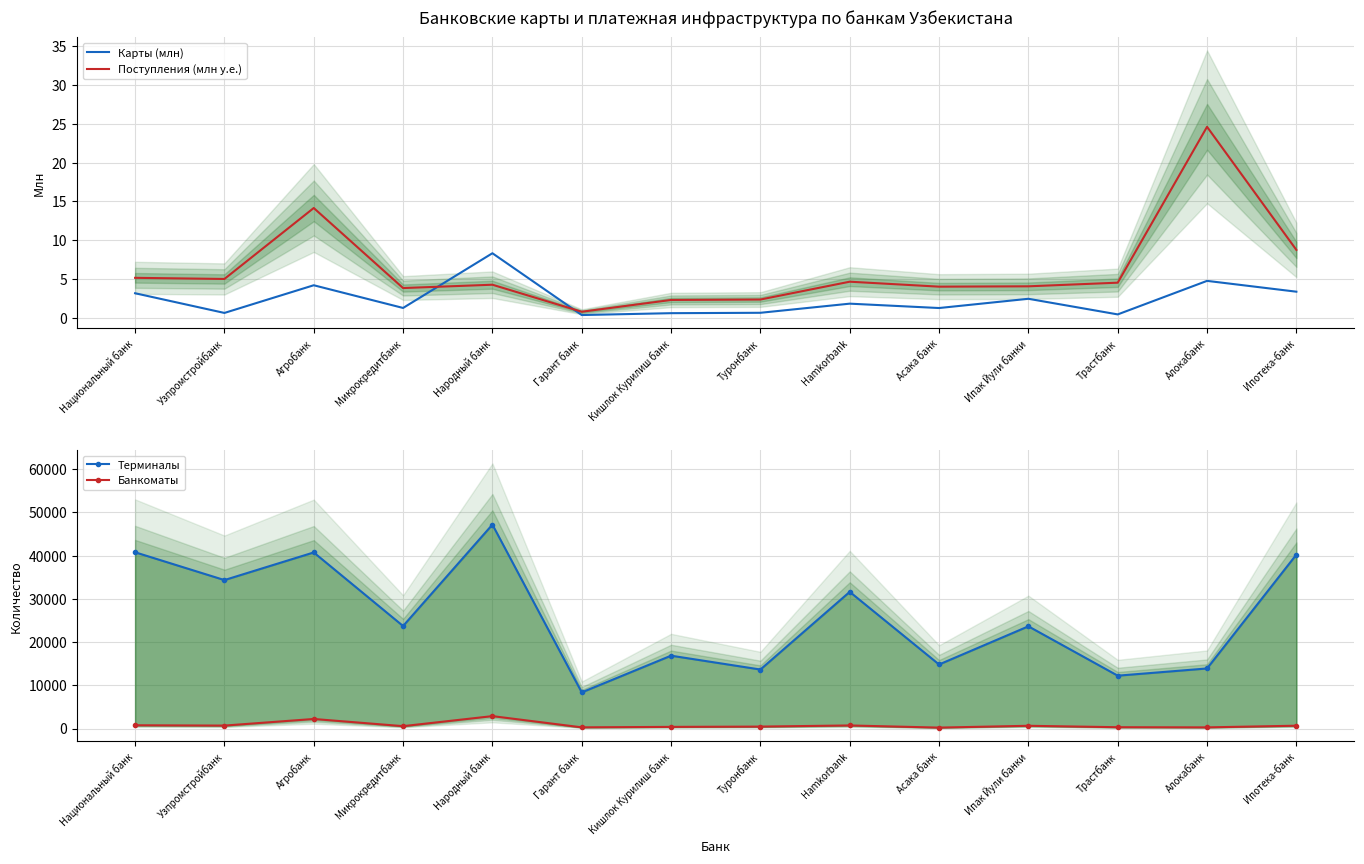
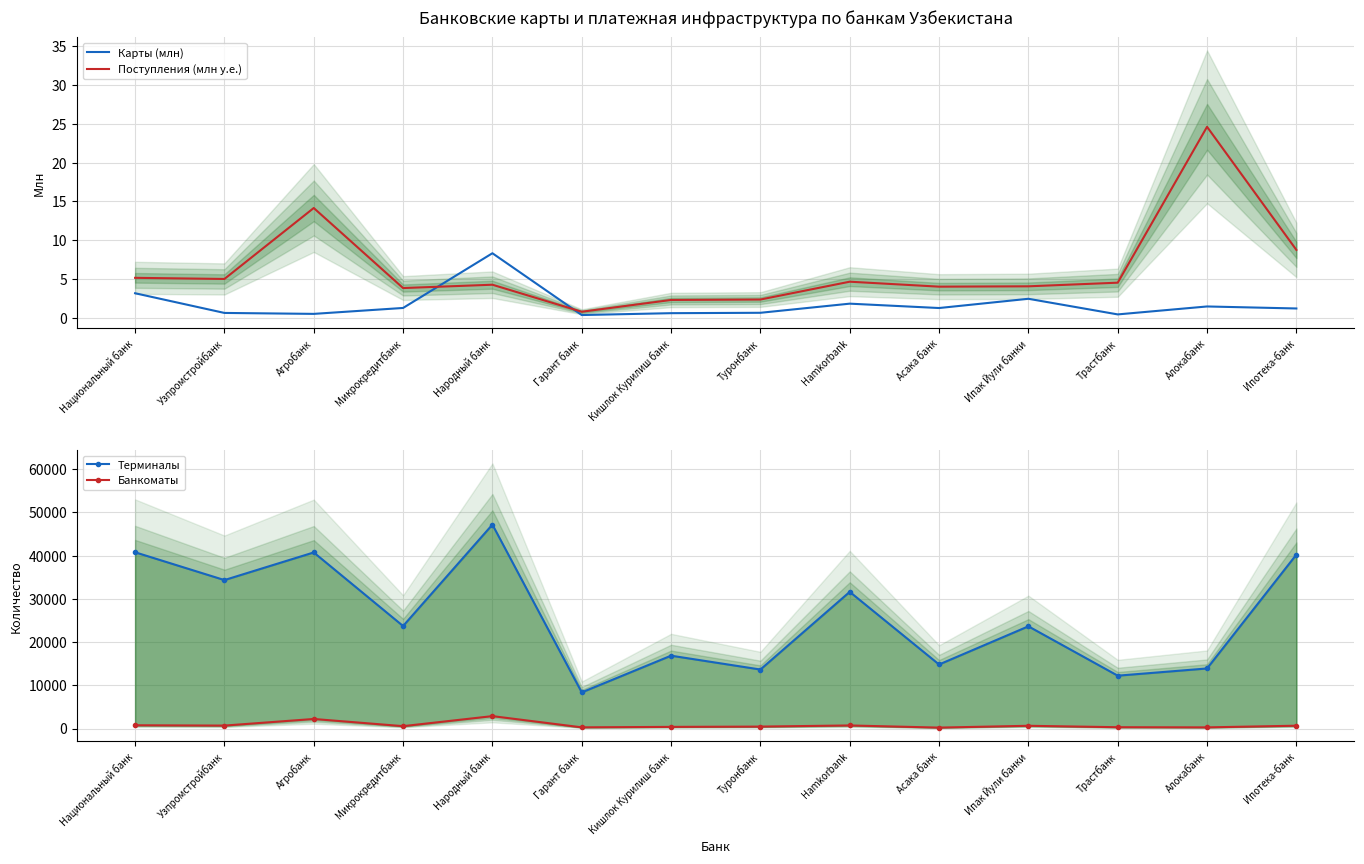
Банковские карты и платежная инфраструктура по банкам Узбекистана, Карты (млн), Агробанк: 4 -> 1
Банковские карты и платежная инфраструктура по банкам Узбекистана, Карты (млн), Алокабанк: 5 -> 1
Банковские карты и платежная инфраструктура по банкам Узбекистана, Карты (млн), Ипотека-банк: 3 -> 1
